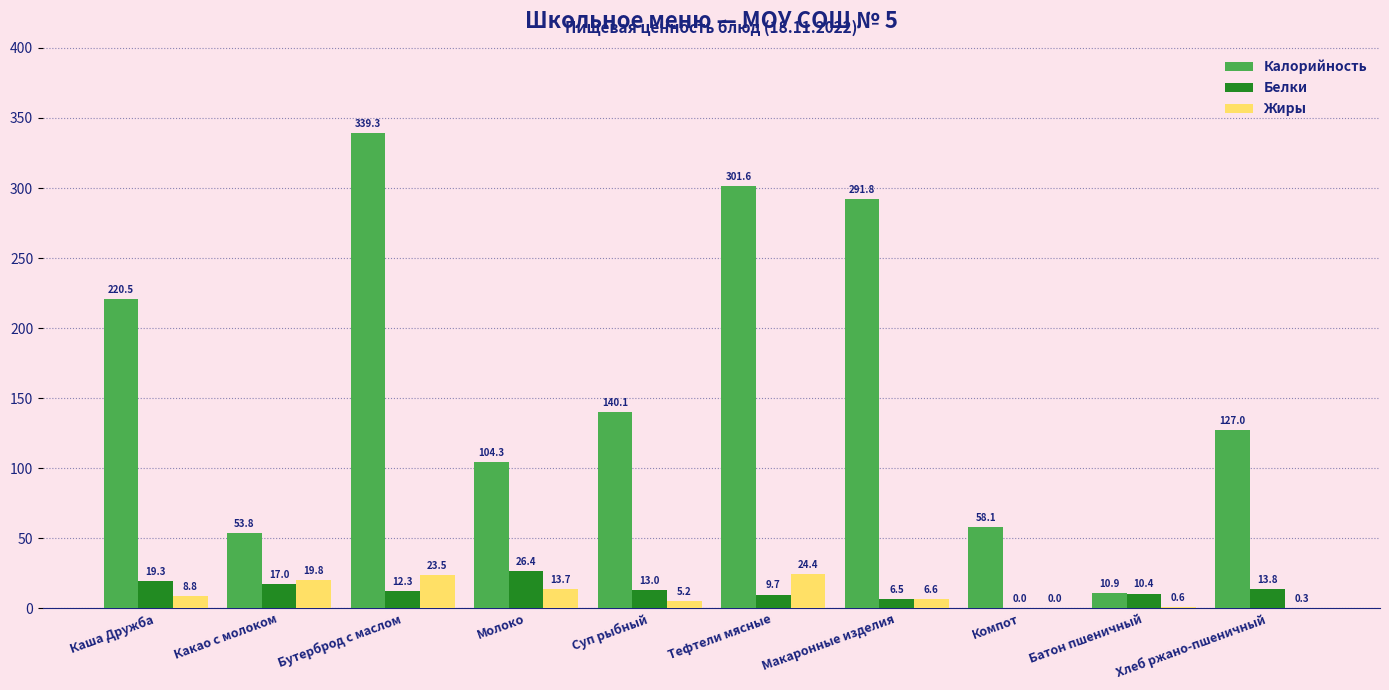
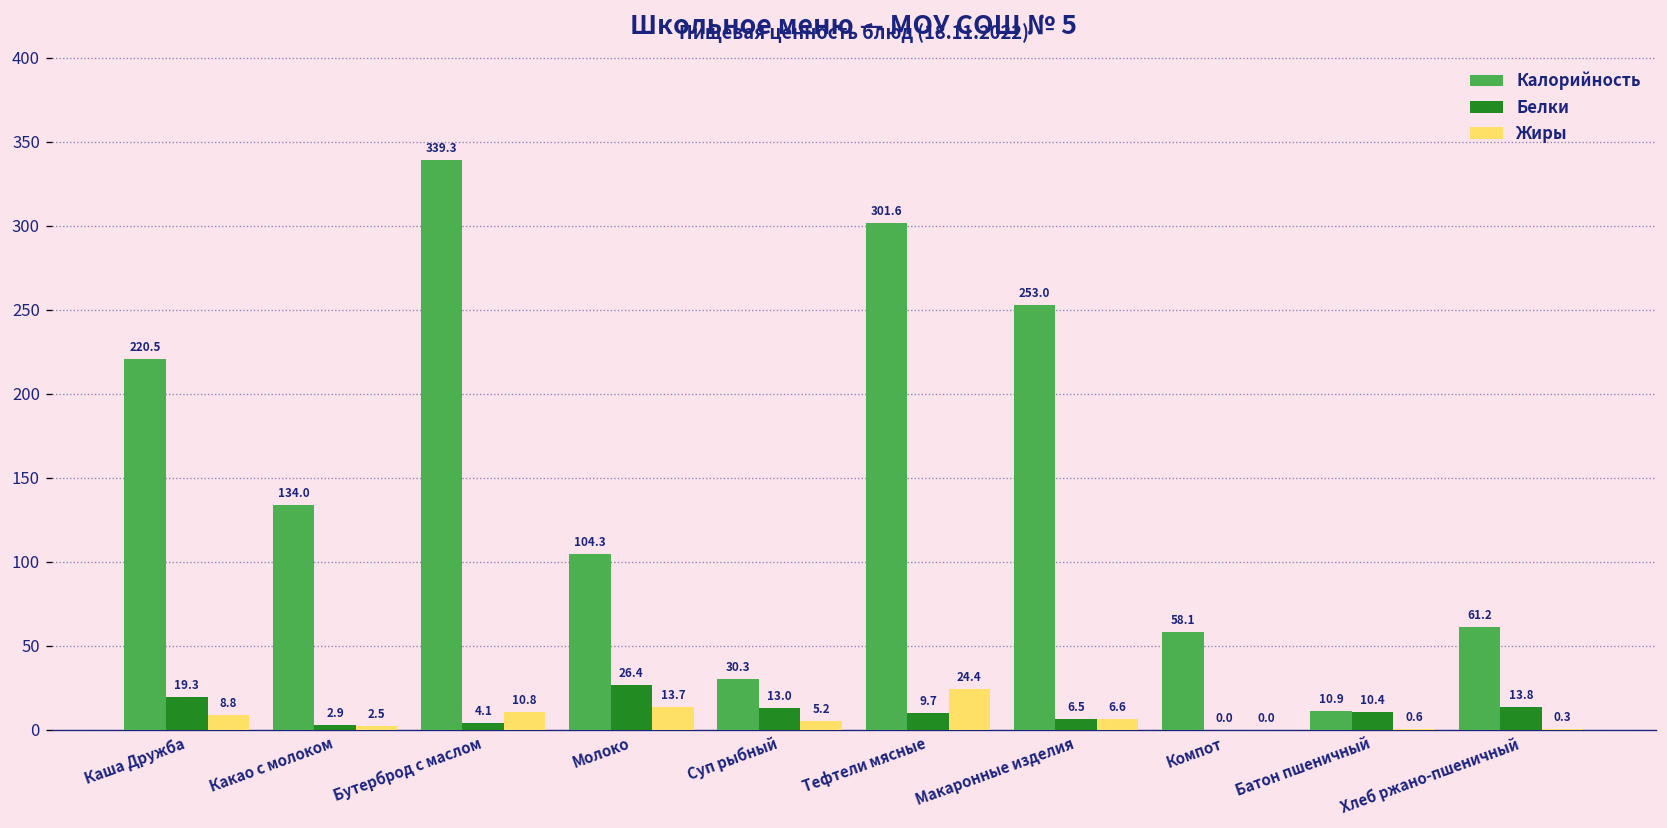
Калорийность, Какао с молоком: 53.8 -> 134.0
Белки, Какао с молоком: 17.0 -> 2.9
Жиры, Какао с молоком: 19.8 -> 2.5
Белки, Бутерброд с маслом: 12.3 -> 4.1
Жиры, Бутерброд с маслом: 23.5 -> 10.8
Калорийность, Суп рыбный: 140.1 -> 30.3
Калорийность, Макаронные изделия: 291.8 -> 253.0
Калорийность, Хлеб ржано-пшеничный: 127.0 -> 61.2
